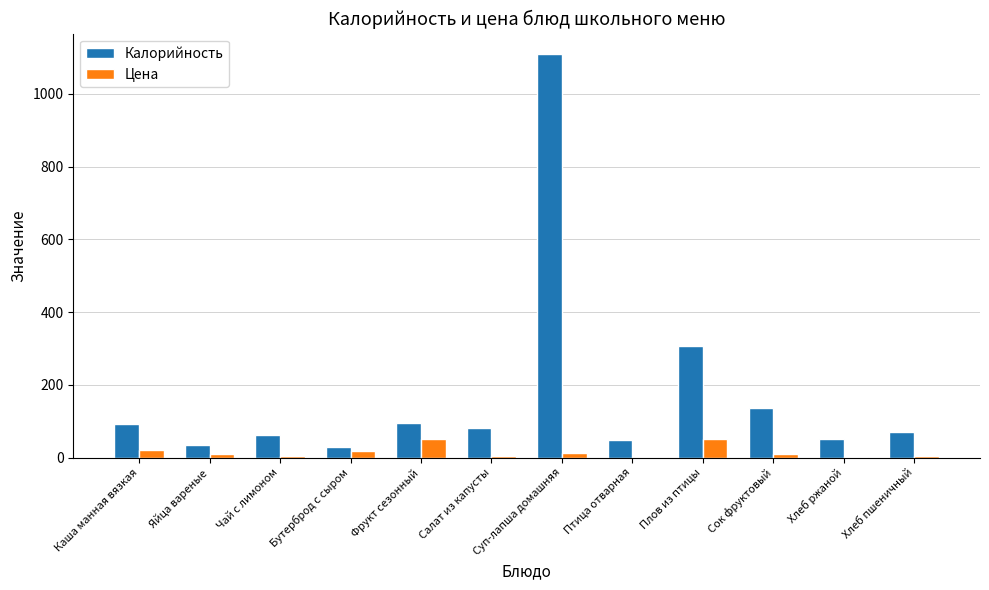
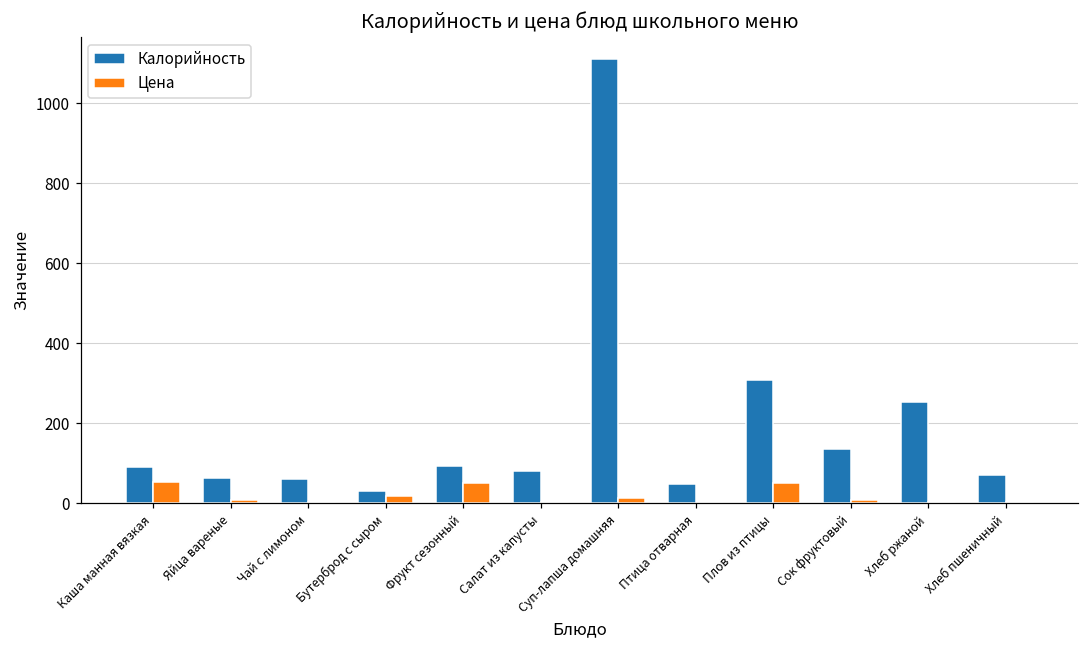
Цена, Каша манная вязкая: 20 -> 50
Калорийность, Яйца вареные: 30 -> 60
Калорийность, Хлеб ржаной: 50 -> 250
